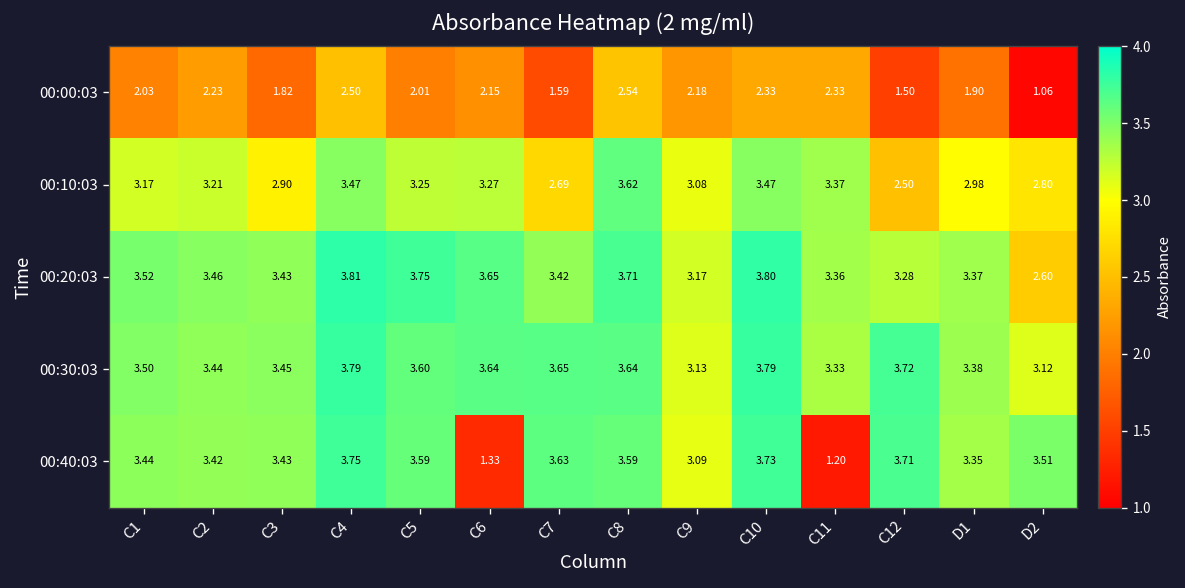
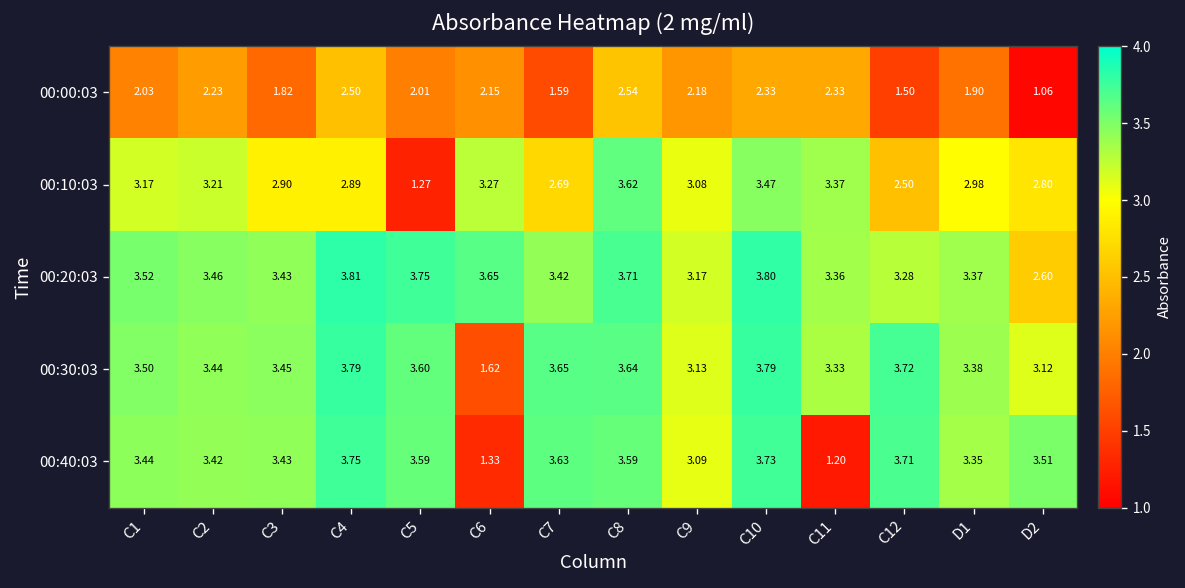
00:10:03, C4: 3.47 -> 2.89
00:10:03, C5: 3.25 -> 1.27
00:30:03, C6: 3.64 -> 1.62
